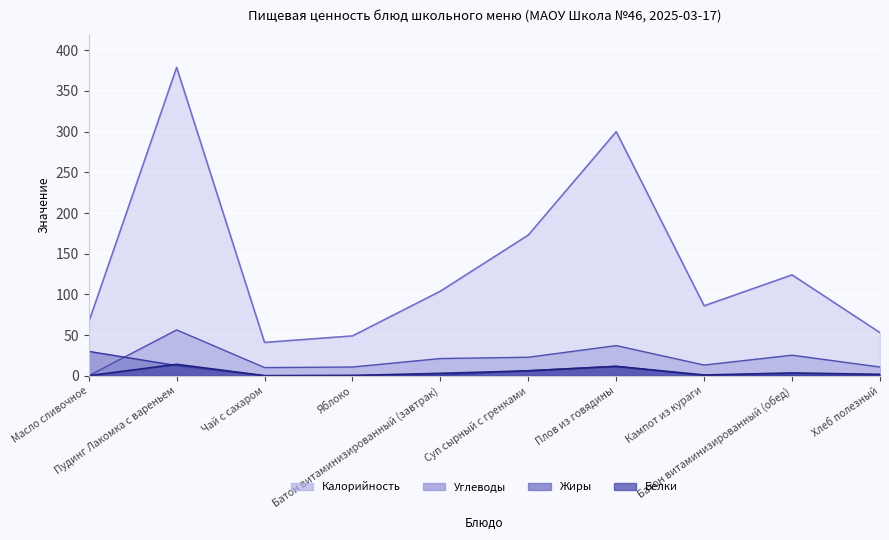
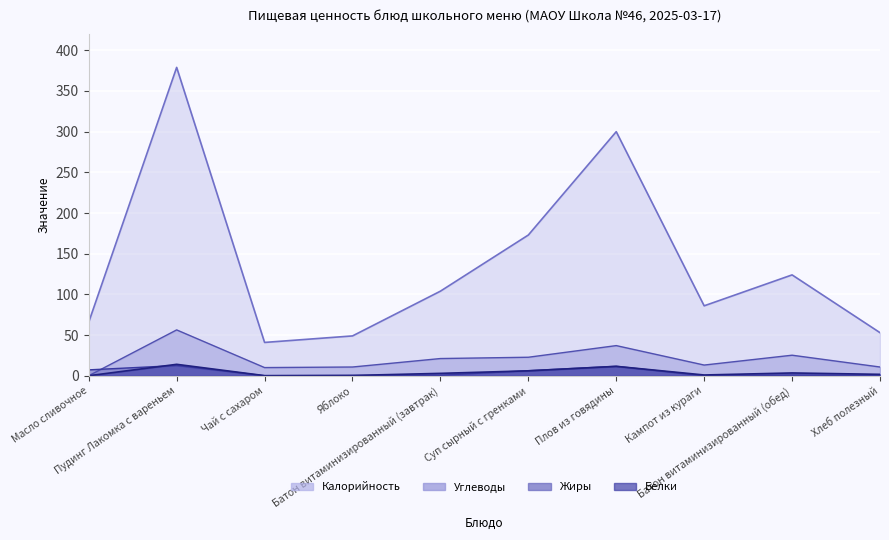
Жиры, Масло сливочное: 30 -> 10
